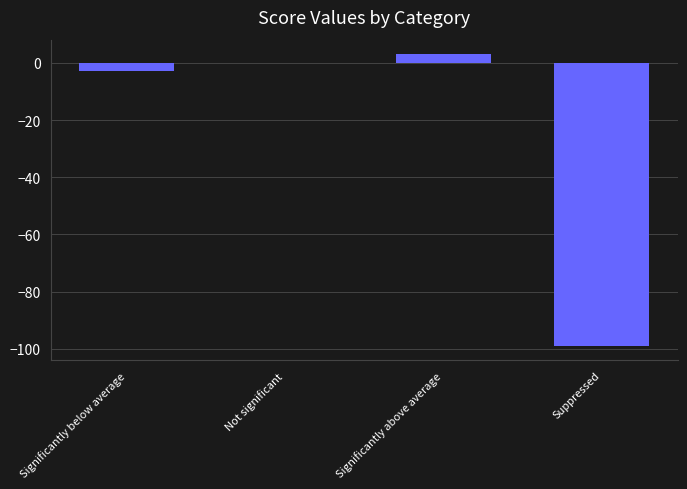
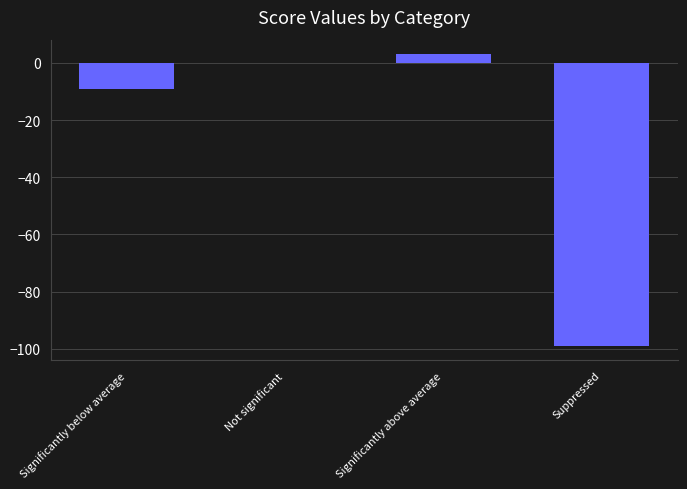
Significantly below average: -3 -> -9
